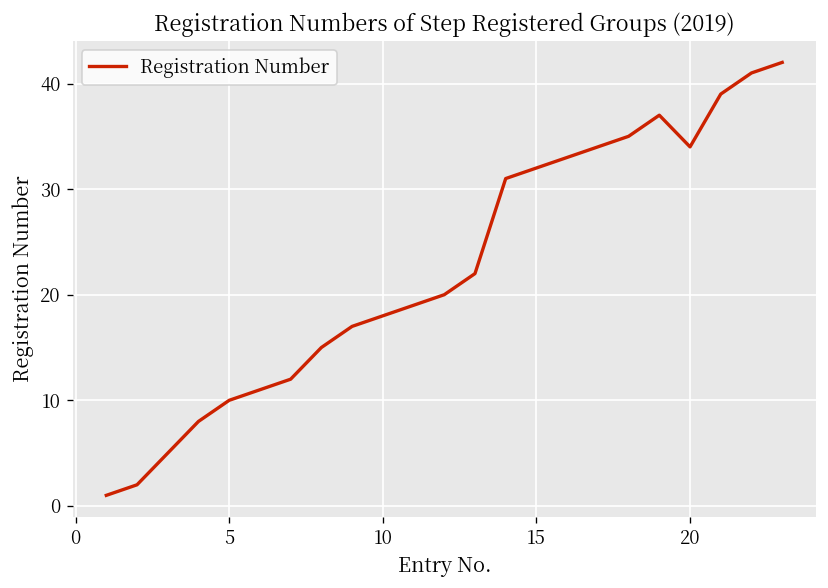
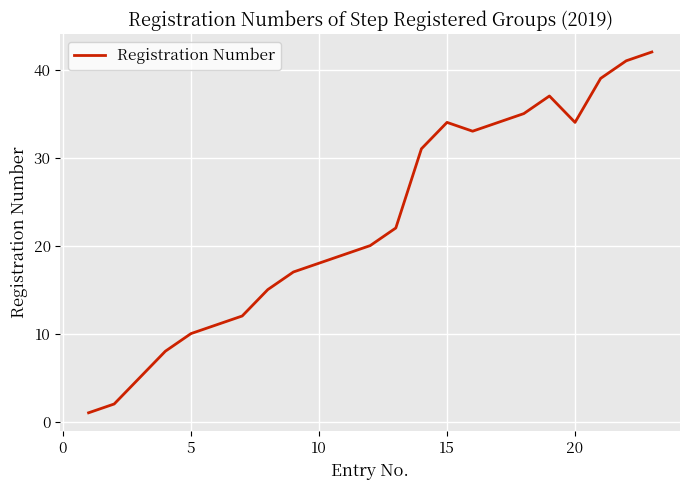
15: 32 -> 34
